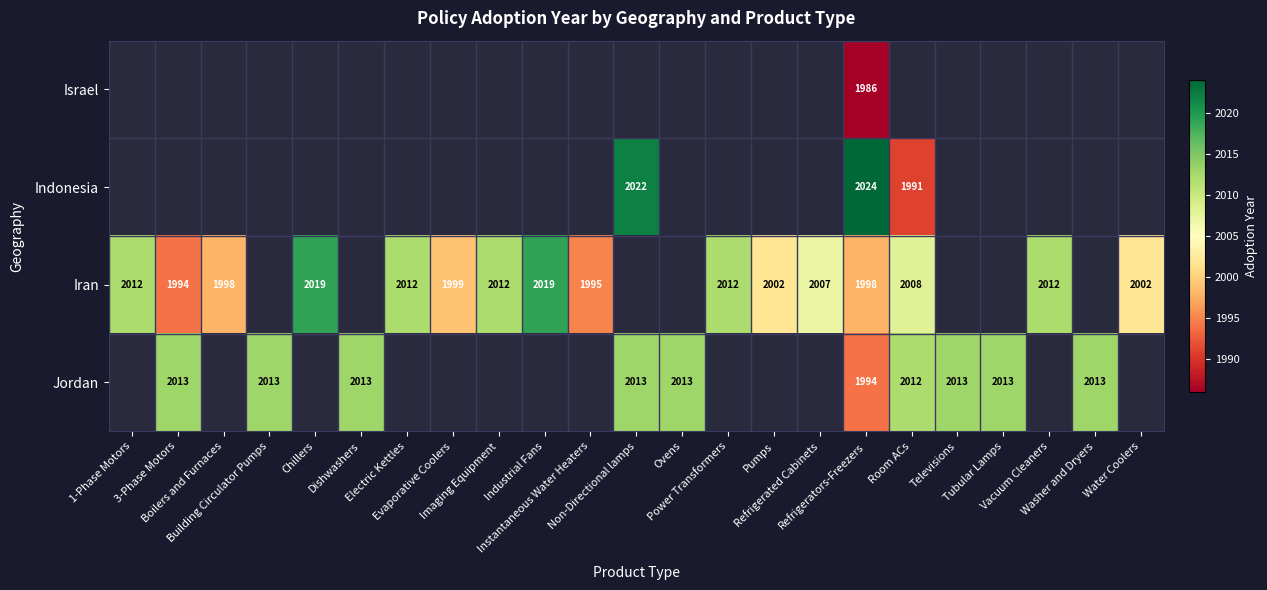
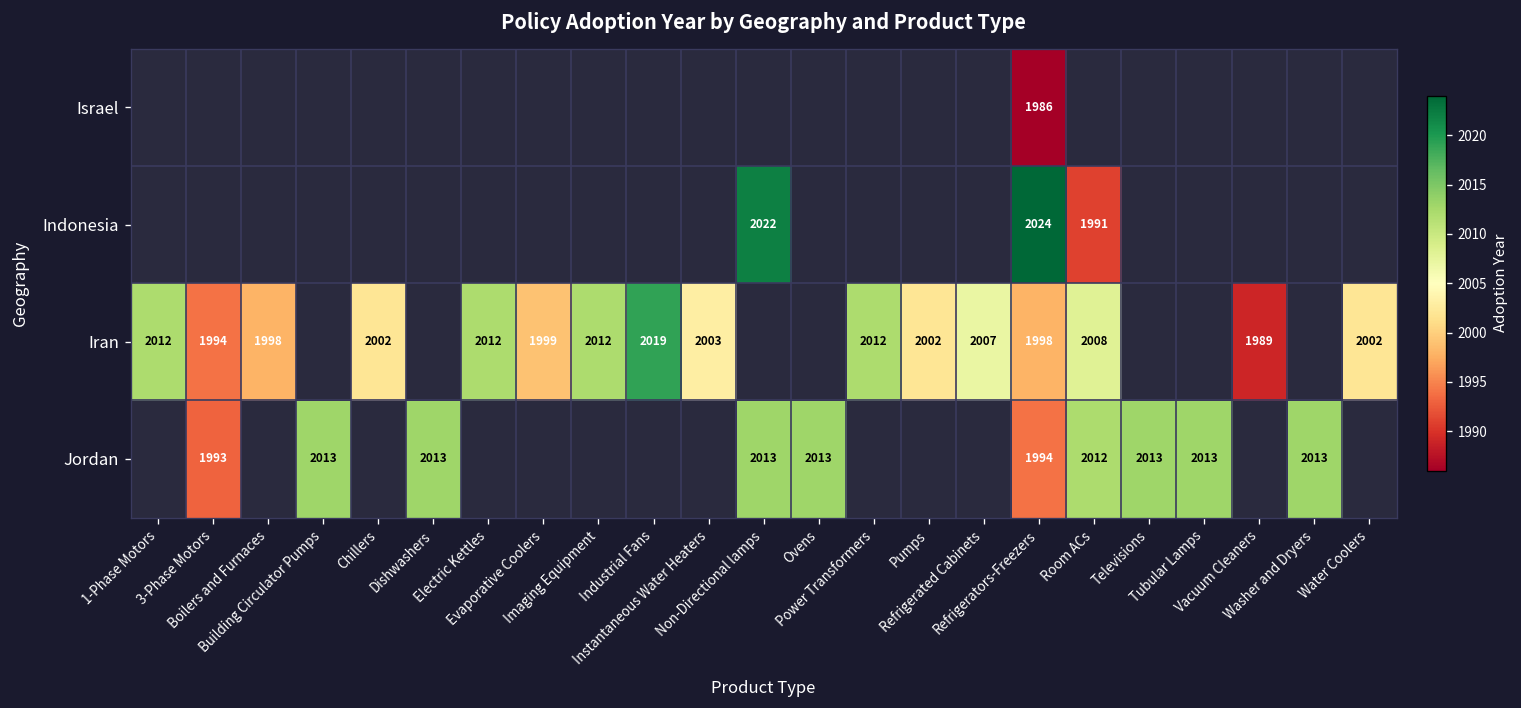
Iran, Chillers: 2019 -> 2002
Iran, Instantaneous Water Heaters: 1995 -> 2003
Iran, Vacuum Cleaners: 2012 -> 1989
Jordan, 3-Phase Motors: 2013 -> 1993
